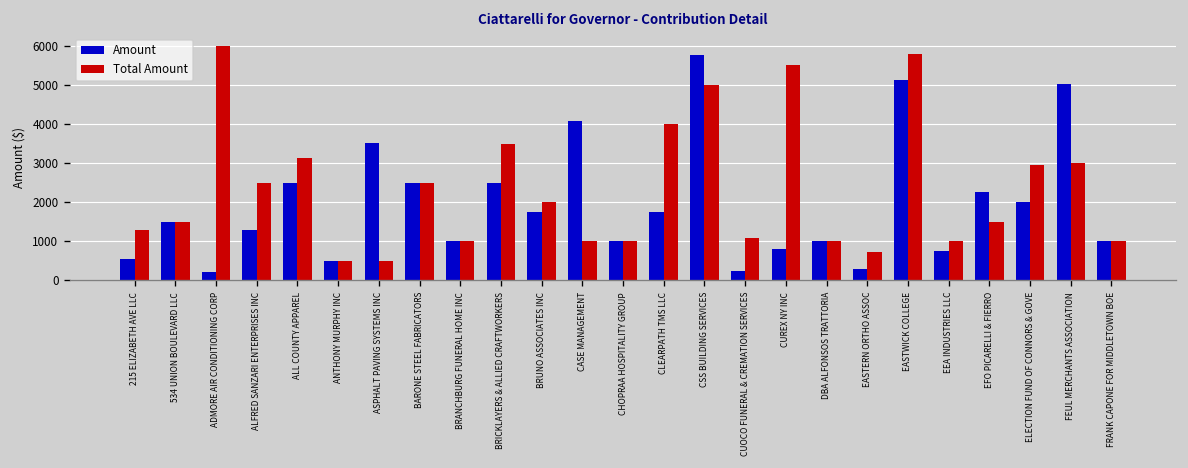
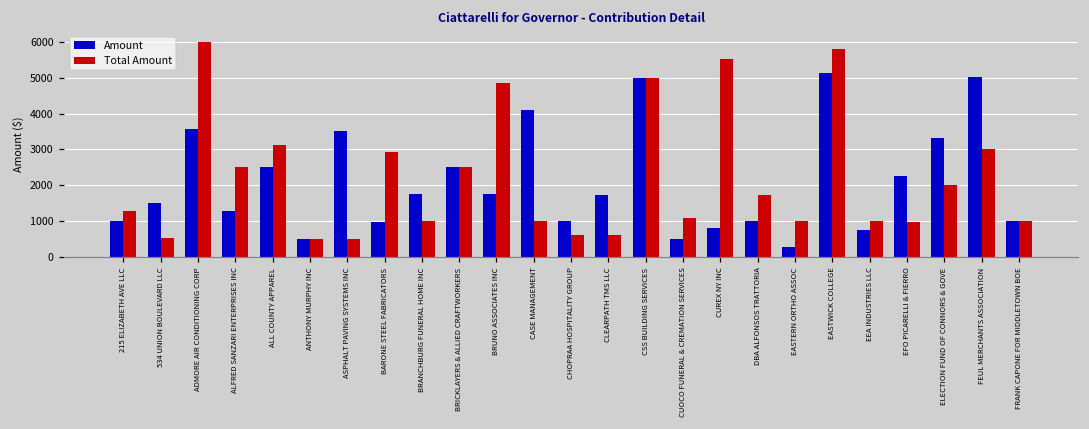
Amount, 215 ELIZABETH AVE LLC: 500 -> 1000
Total Amount, 534 UNION BOULEVARD LLC: 1500 -> 500
Amount, ADMORE AIR CONDITIONING CORP: 200 -> 3600
Amount, BARONE STEEL FABRICATORS: 2500 -> 1000
Total Amount, BARONE STEEL FABRICATORS: 2500 -> 2900
Amount, BRANCHBURG FUNERAL HOME INC: 1000 -> 1800
Total Amount, BRICKLAYERS & ALLIED CRAFTWORKERS: 3500 -> 2500
Total Amount, BRUNO ASSOCIATES INC: 2000 -> 4900
Total Amount, CHOPRAA HOSPITALITY GROUP: 1000 -> 600
Total Amount, CLEARPATH TMS LLC: 4000 -> 600
Amount, CSS BUILDING SERVICES: 5800 -> 5000
Amount, CUOCO FUNERAL & CREMATION SERVICES: 200 -> 500
Total Amount, DBA ALFONSOS TRATTORIA: 1000 -> 1700
Total Amount, EASTERN ORTHO ASSOC: 700 -> 1000
Total Amount, EFO PICARELLI & FIERRO: 1500 -> 1000
Amount, ELECTION FUND OF CONNORS & GOVE: 2000 -> 3300
Total Amount, ELECTION FUND OF CONNORS & GOVE: 2900 -> 2000
